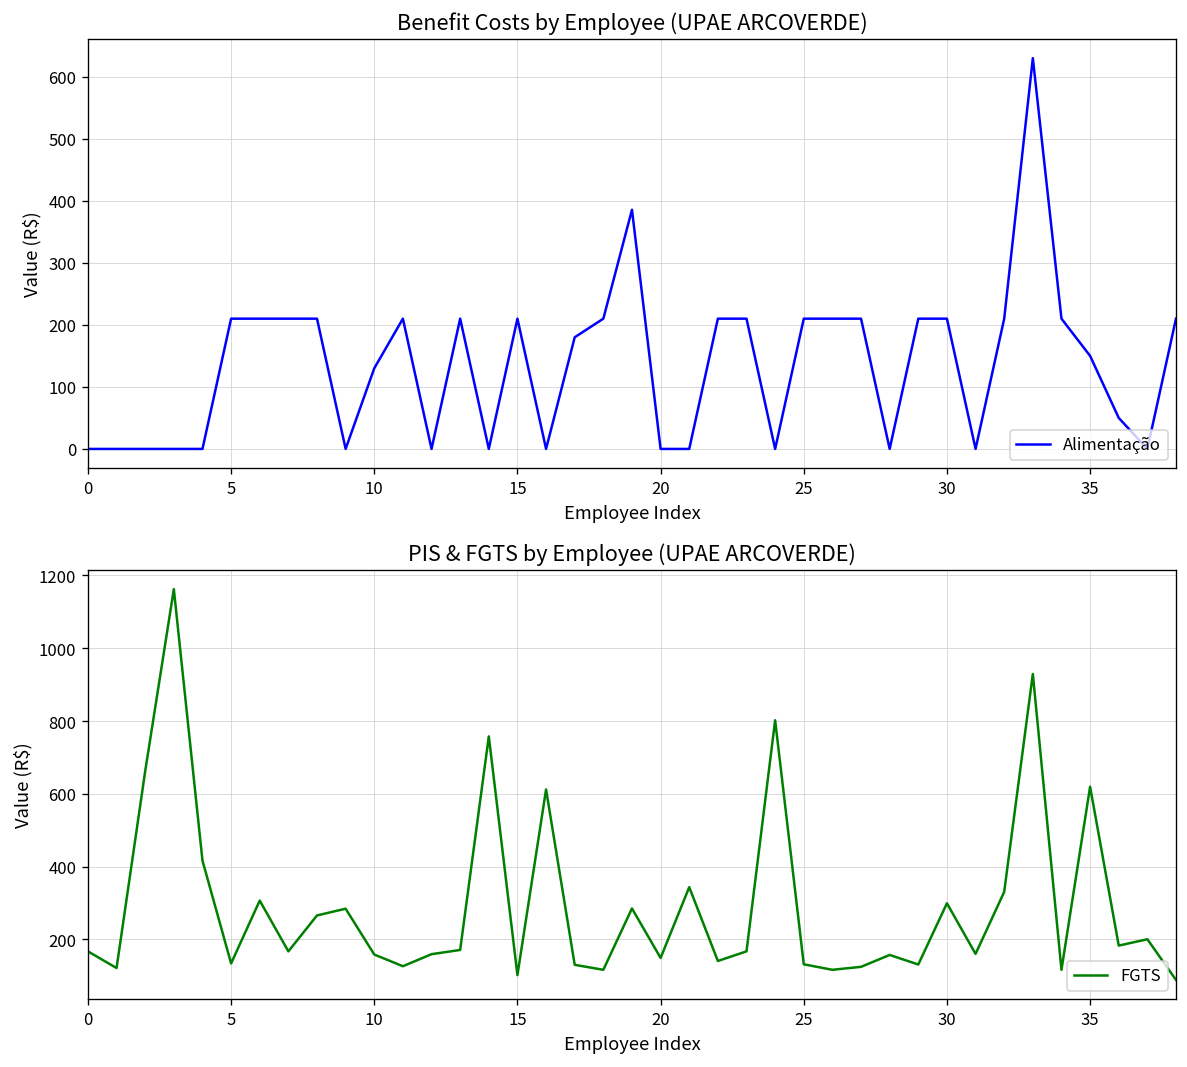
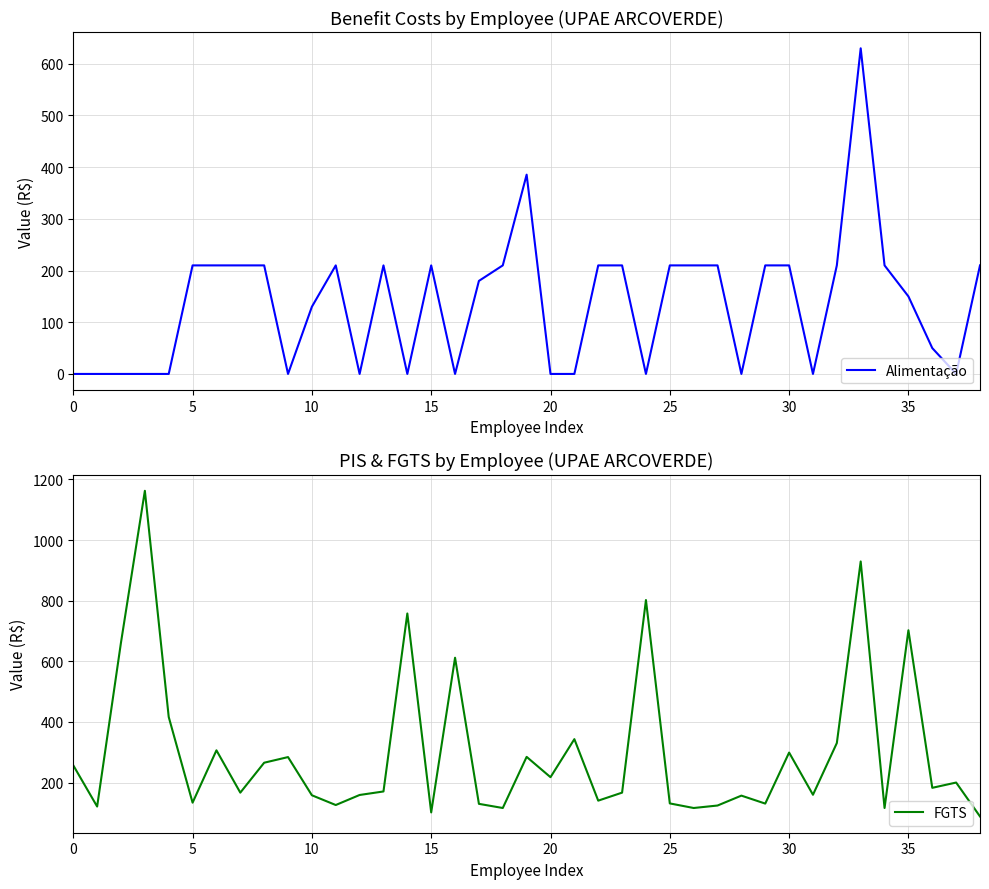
PIS & FGTS by Employee (UPAE ARCOVERDE), 0: 170 -> 260
PIS & FGTS by Employee (UPAE ARCOVERDE), 20: 150 -> 220
PIS & FGTS by Employee (UPAE ARCOVERDE), 35: 620 -> 700
